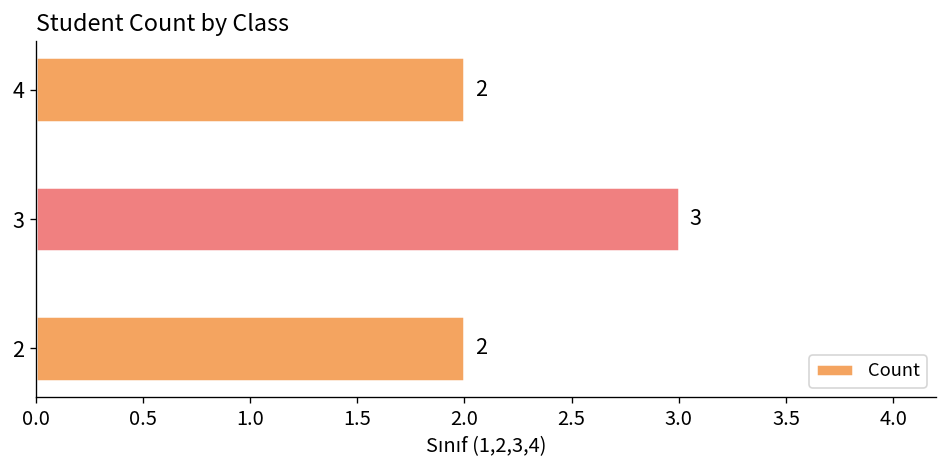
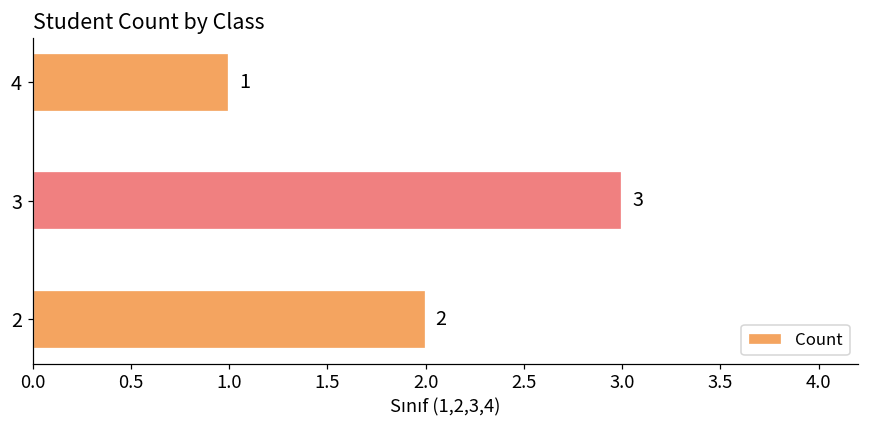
4: 2 -> 1
